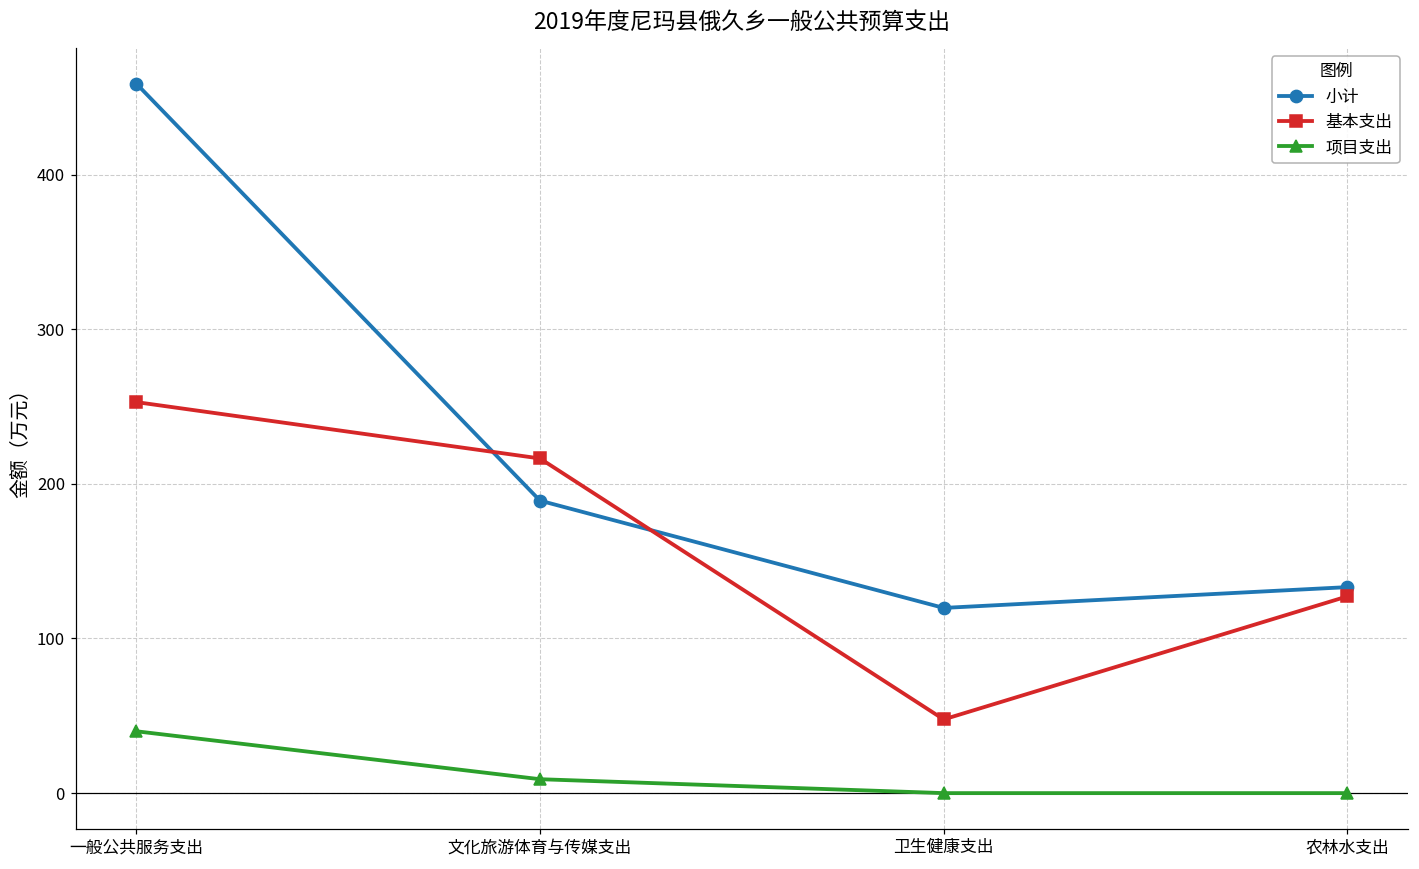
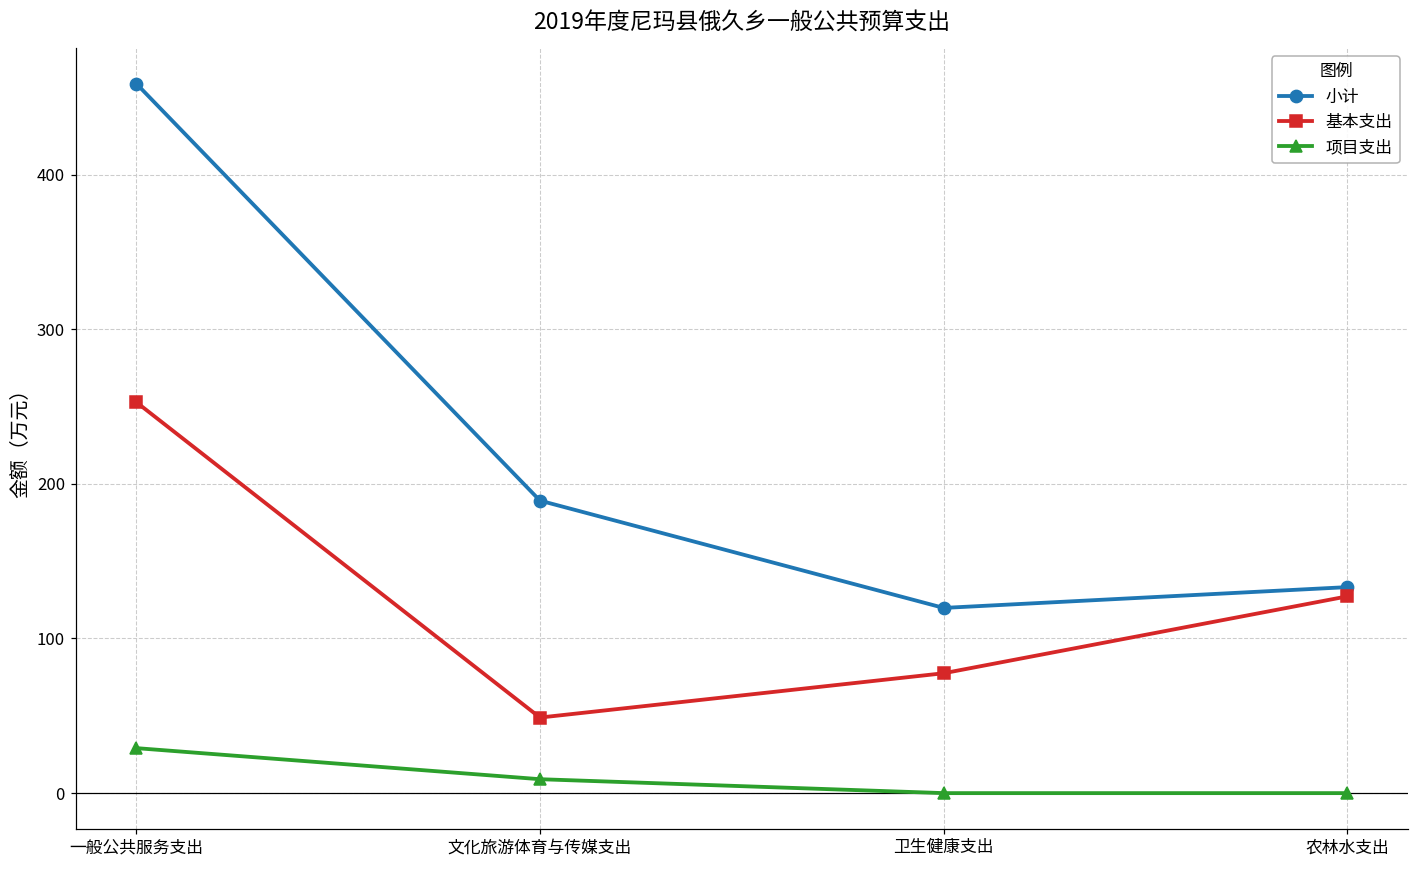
项目支出, 一般公共服务支出: 40 -> 29
基本支出, 文化旅游体育与传媒支出: 216 -> 49
基本支出, 卫生健康支出: 48 -> 78
